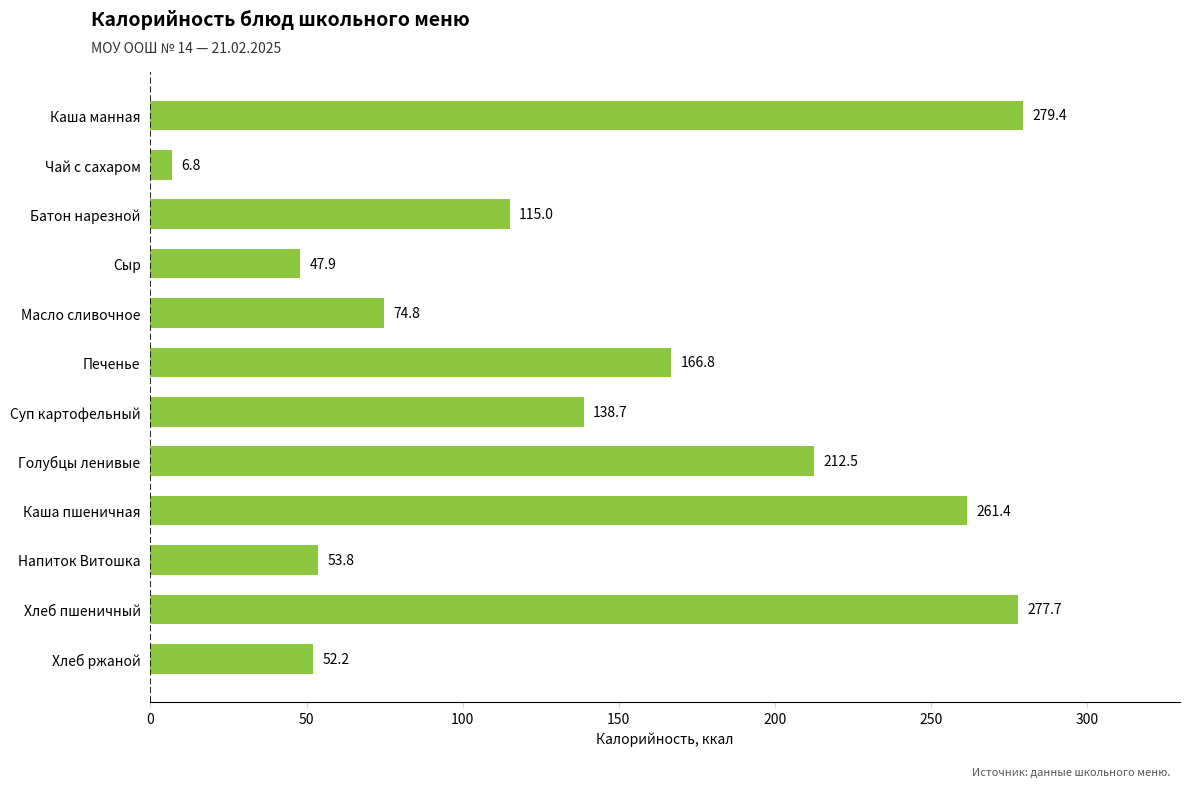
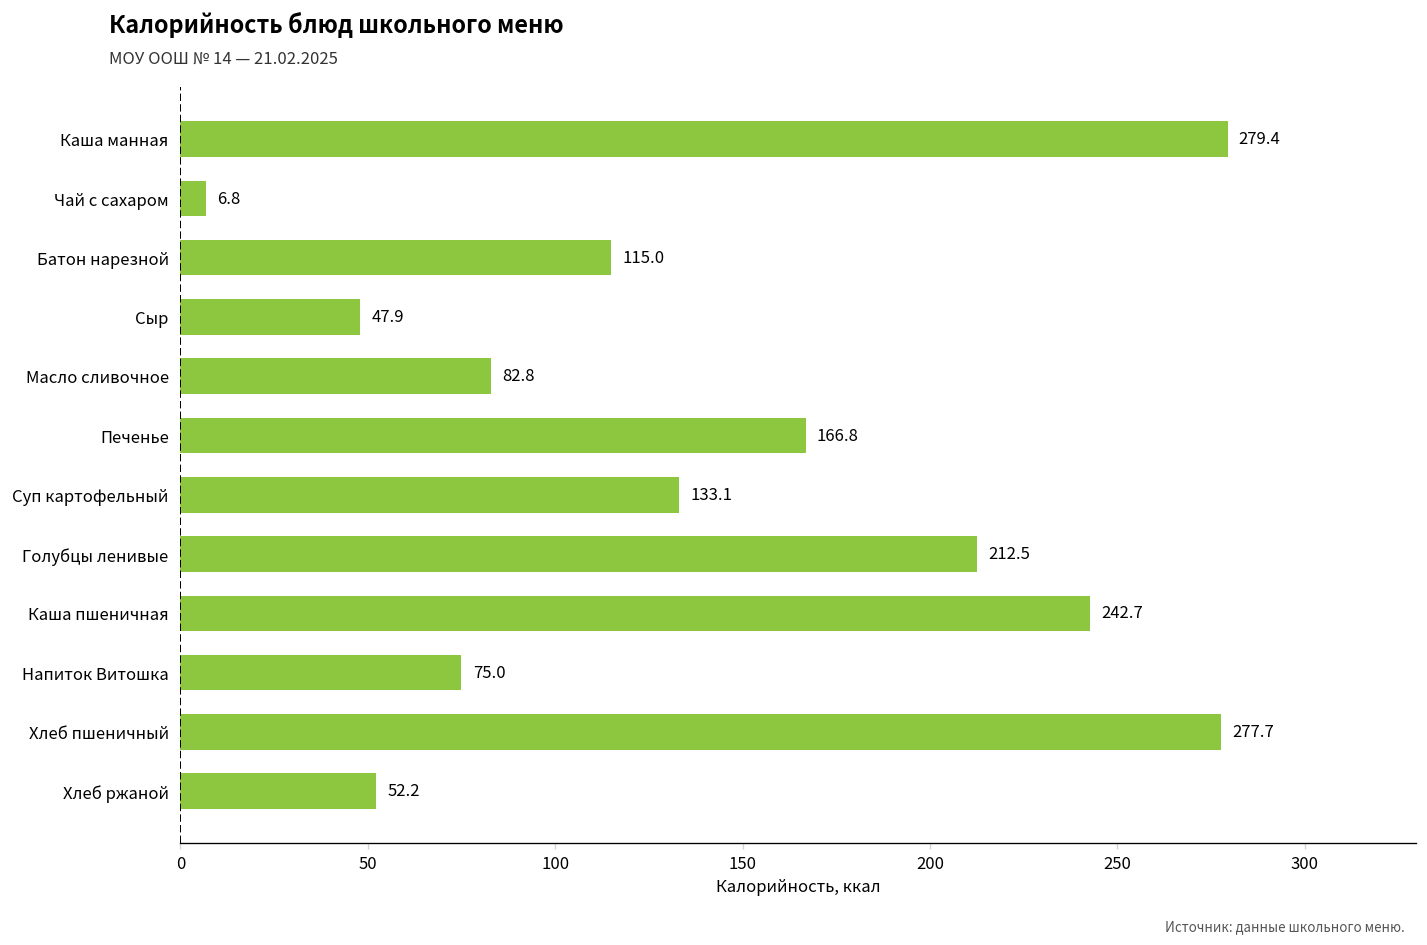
Масло сливочное: 74.8 -> 82.8
Суп картофельный: 138.7 -> 133.1
Каша пшеничная: 261.4 -> 242.7
Напиток Витошка: 53.8 -> 75.0
